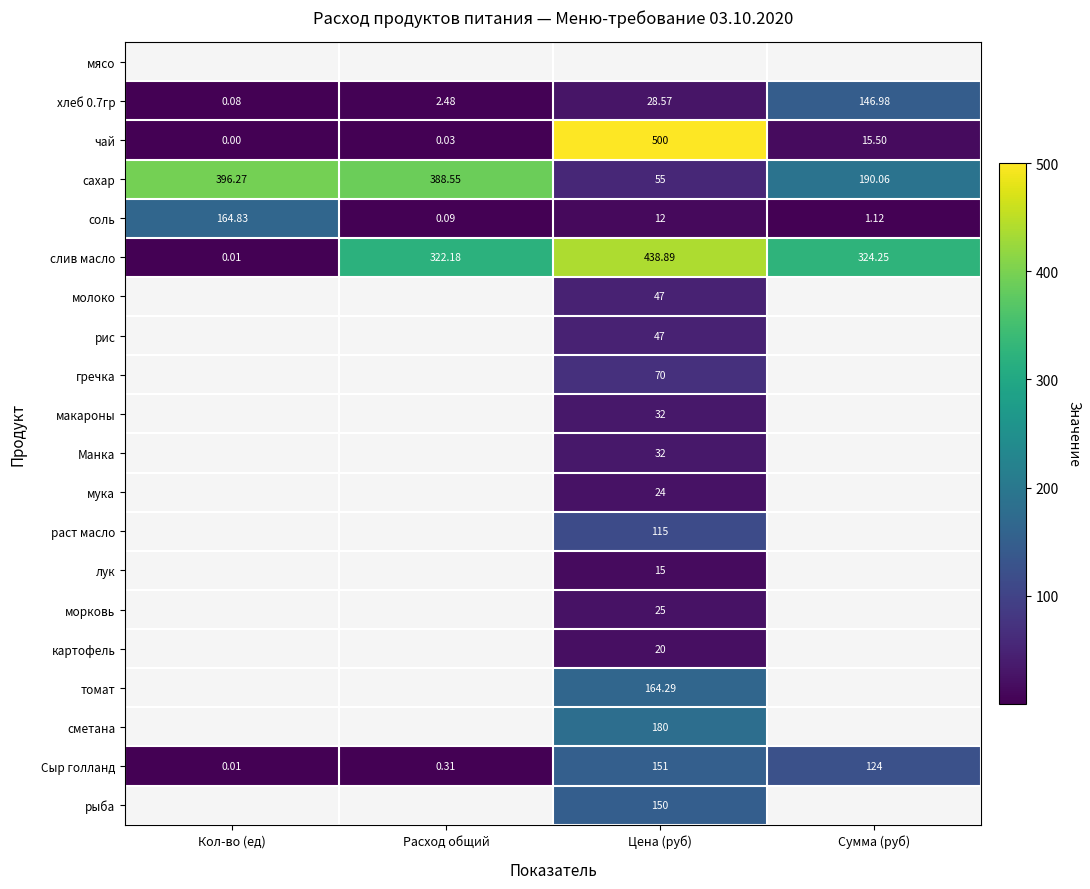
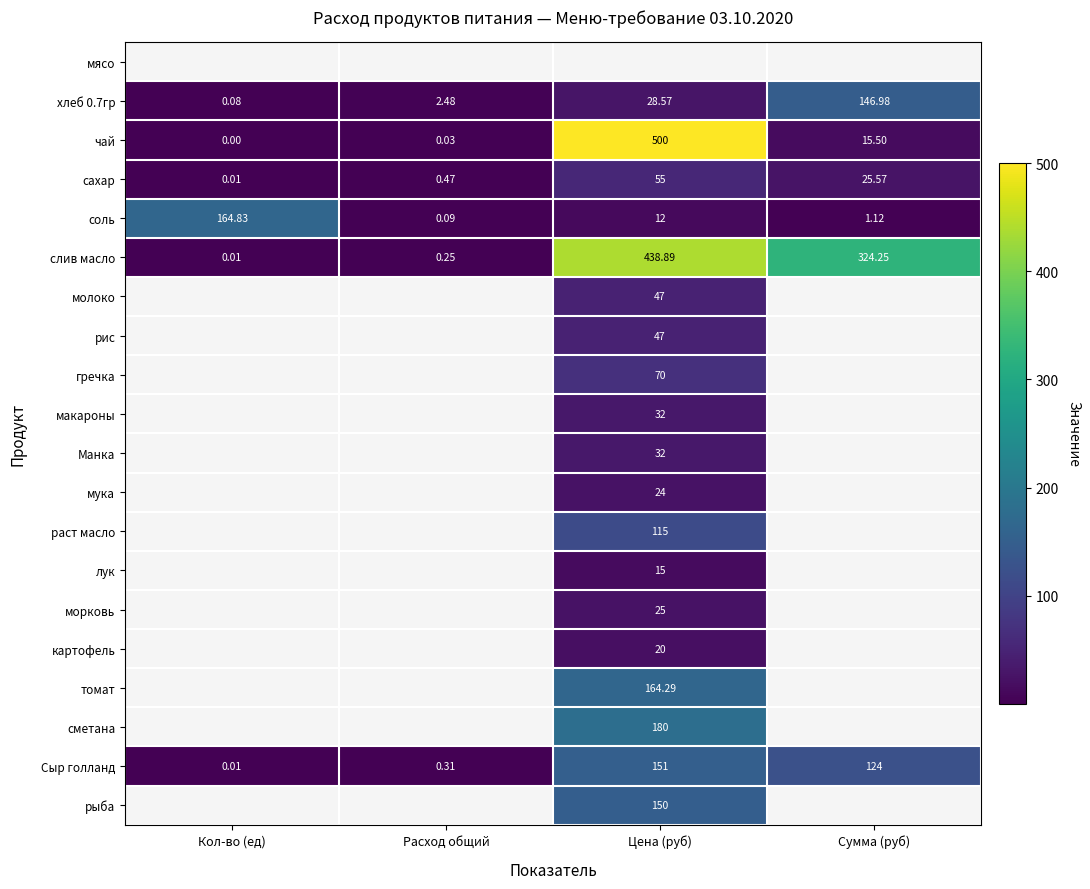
сахар, Кол-во (ед): 396.27 -> 0.01
сахар, Расход общий: 388.55 -> 0.47
сахар, Сумма (руб): 190.06 -> 25.57
слив масло, Расход общий: 322.18 -> 0.25
